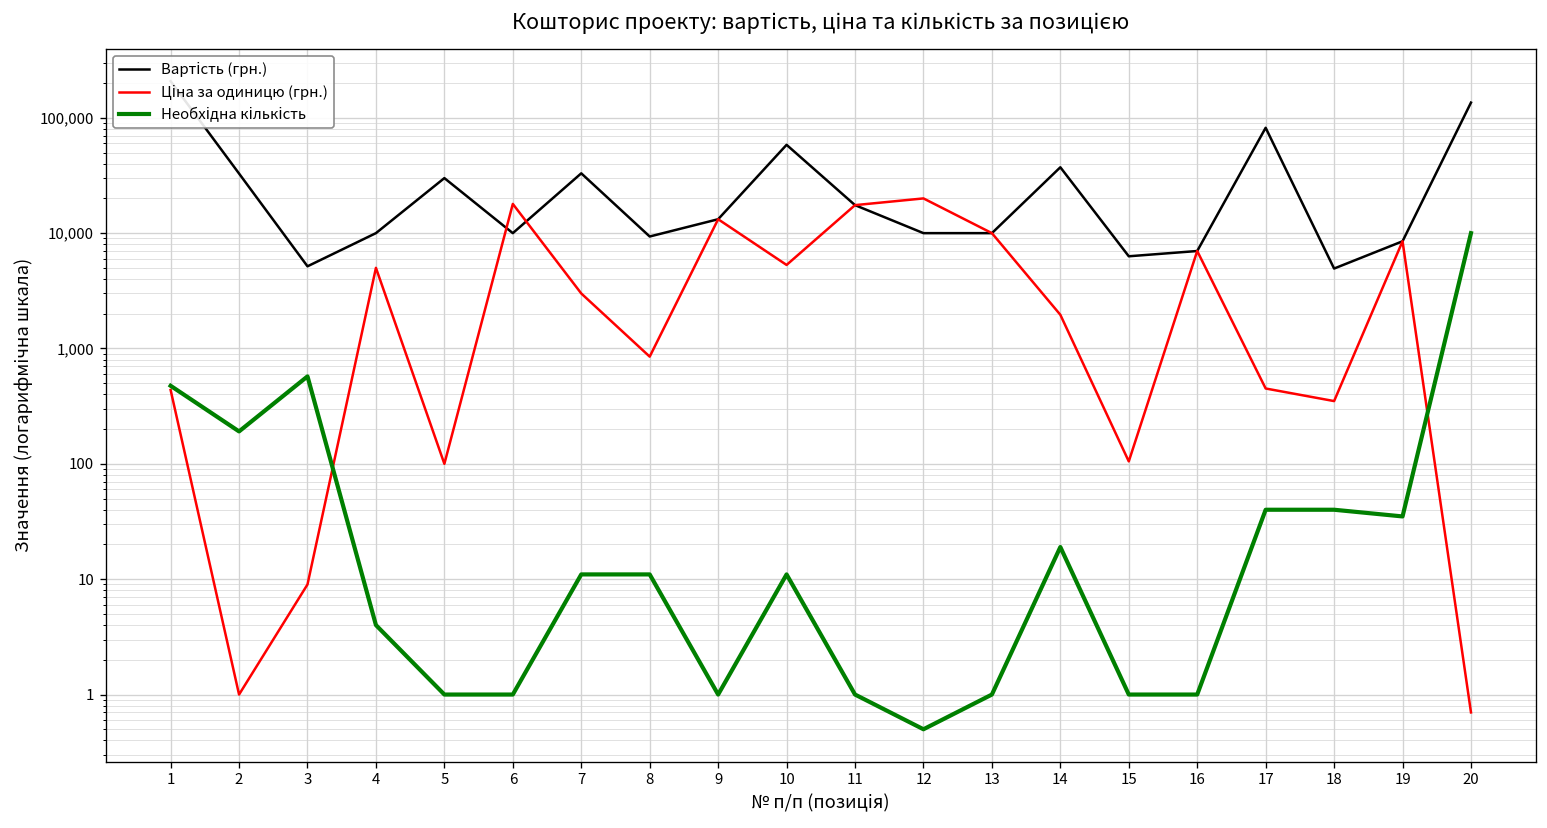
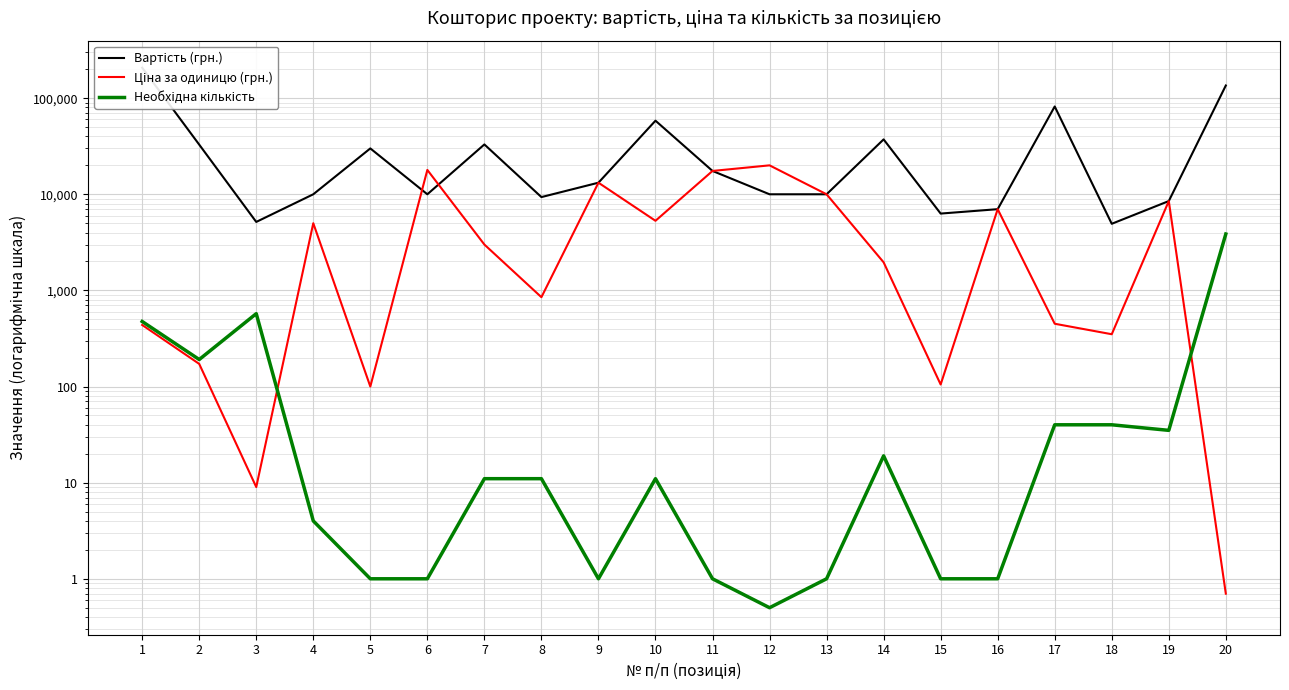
Ціна за одиницю (грн.), 2: 1 -> 170
Необхідна кількість, 20: 10,000 -> 3,900
